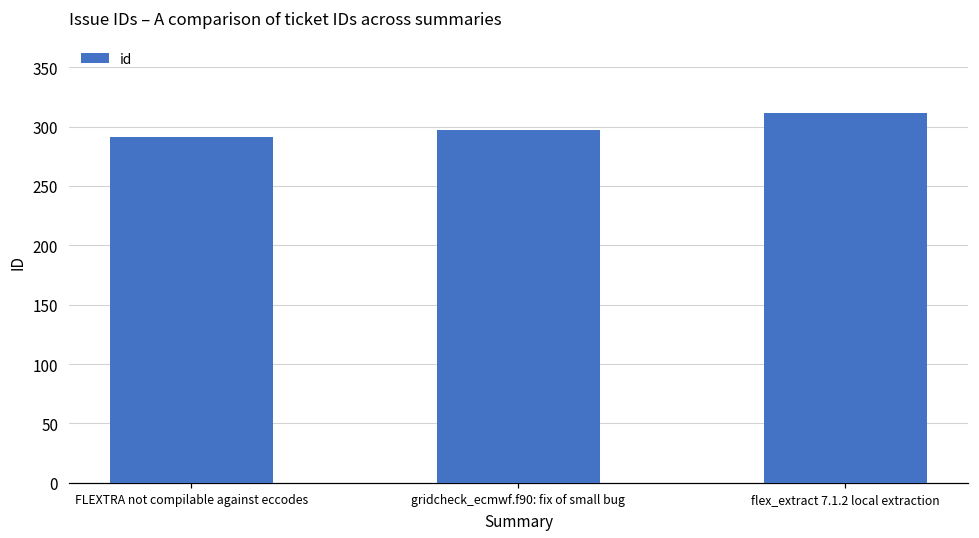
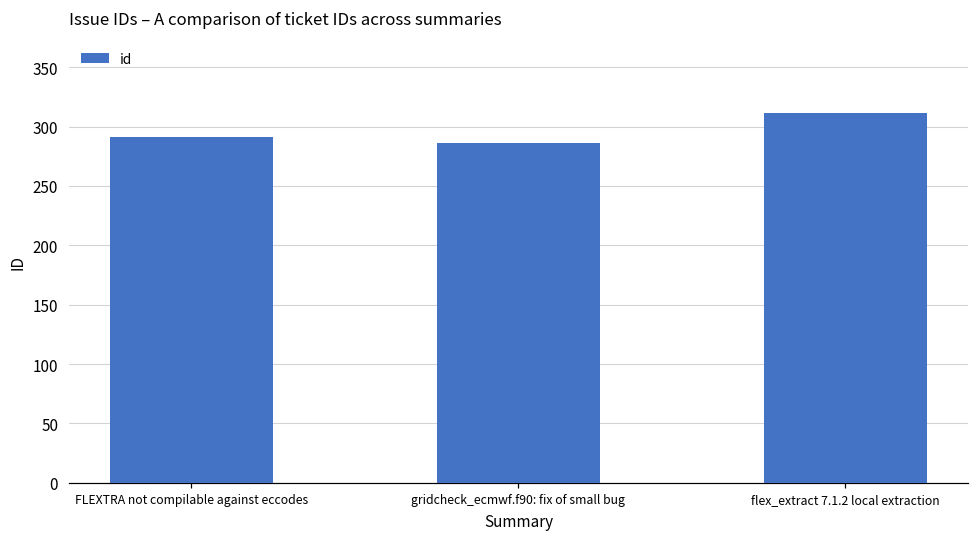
gridcheck_ecmwf.f90: fix of small bug: 297 -> 286
